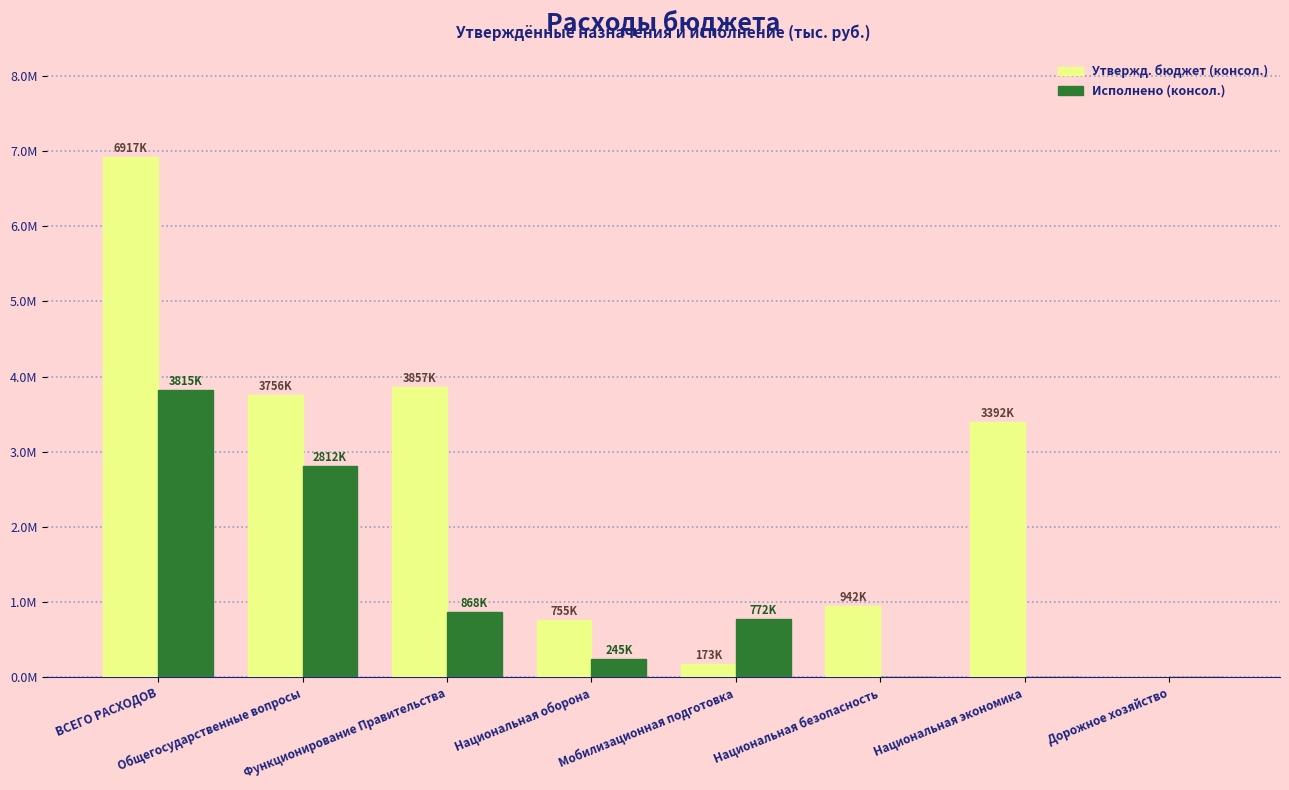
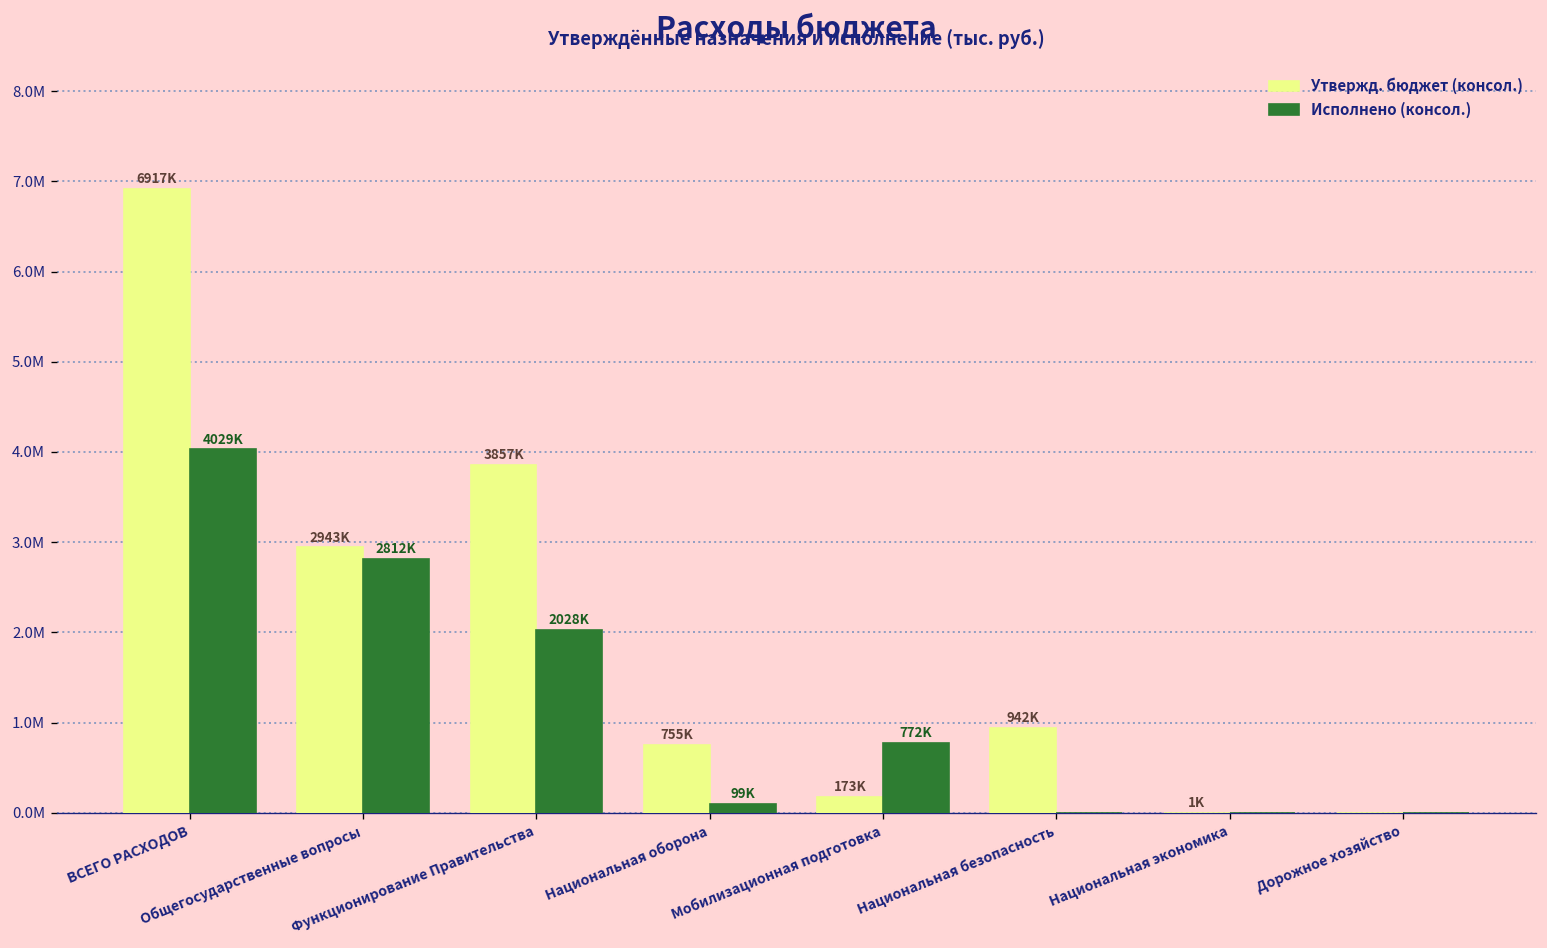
Исполнено (консол.), ВСЕГО РАСХОДОВ: 3815K -> 4029K
Утвержд. бюджет (консол.), Общегосударственные вопросы: 3756K -> 2943K
Исполнено (консол.), Функционирование Правительства: 868K -> 2028K
Исполнено (консол.), Национальная оборона: 245K -> 99K
Утвержд. бюджет (консол.), Национальная экономика: 3392K -> 1K
